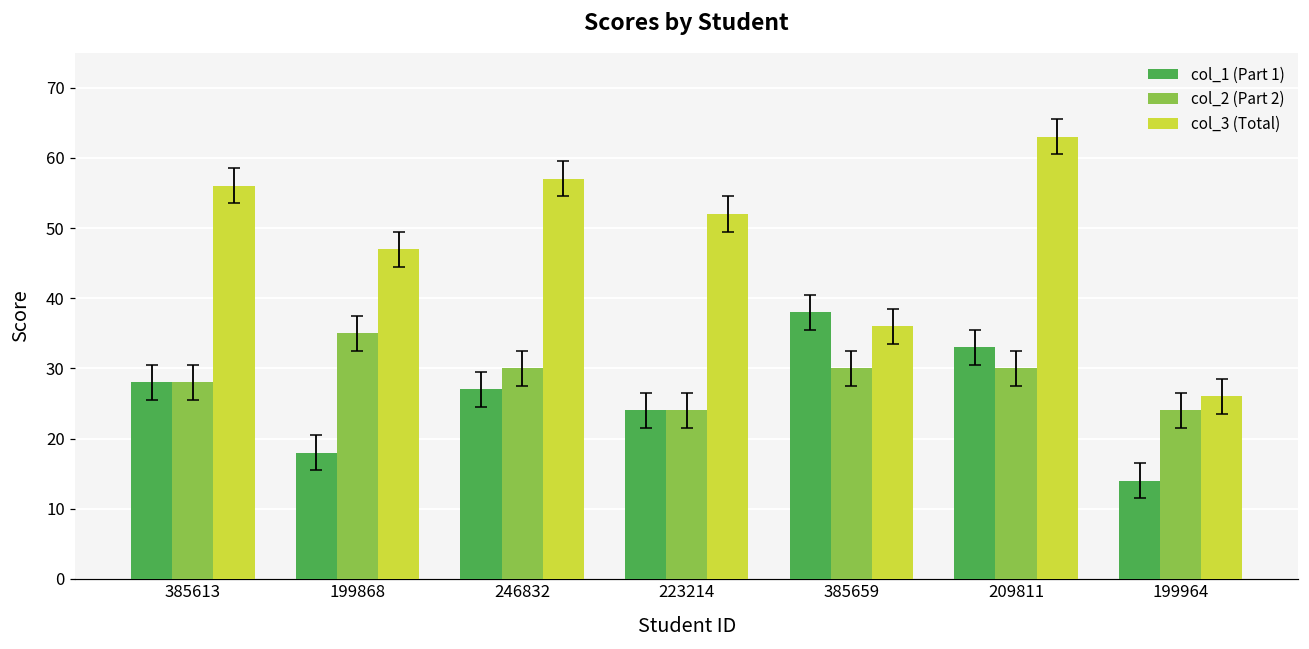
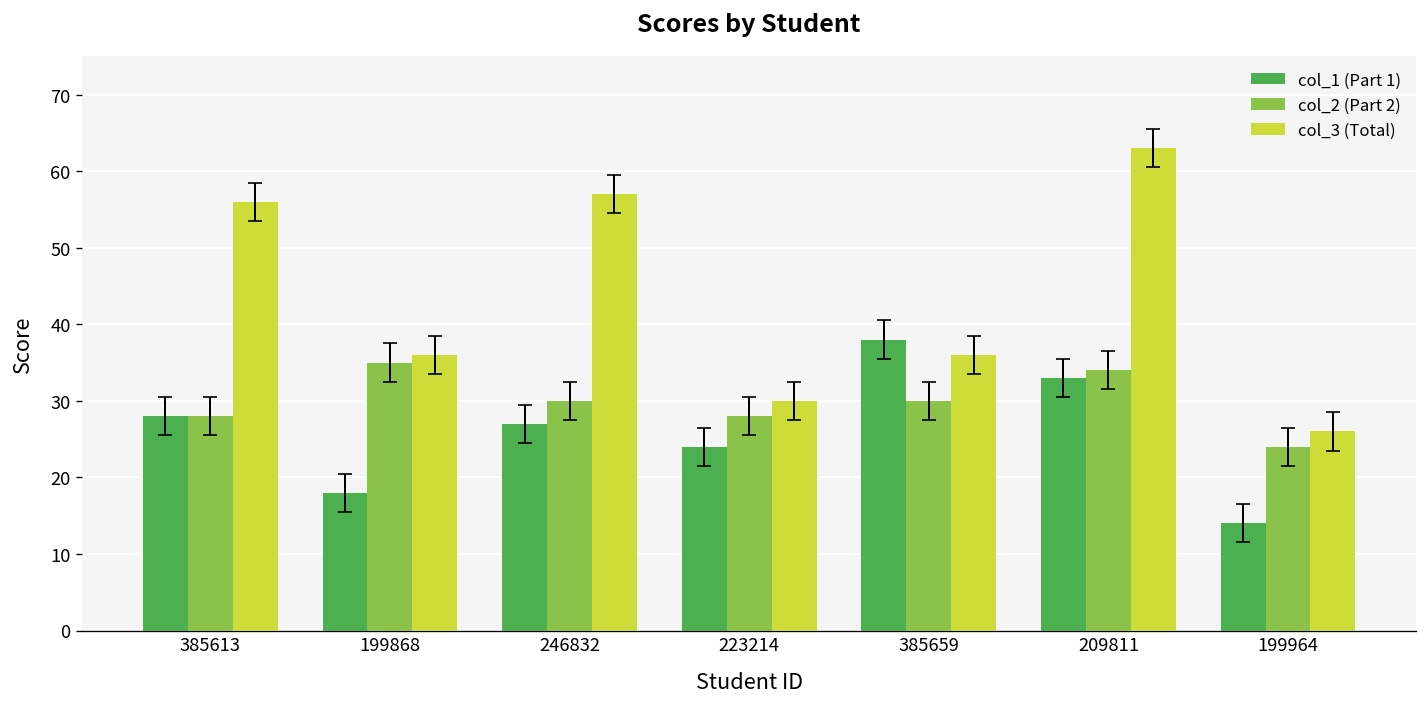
col_3 (Total), 199868: 47 -> 36
col_2 (Part 2), 223214: 24 -> 28
col_3 (Total), 223214: 52 -> 30
col_2 (Part 2), 209811: 30 -> 34
